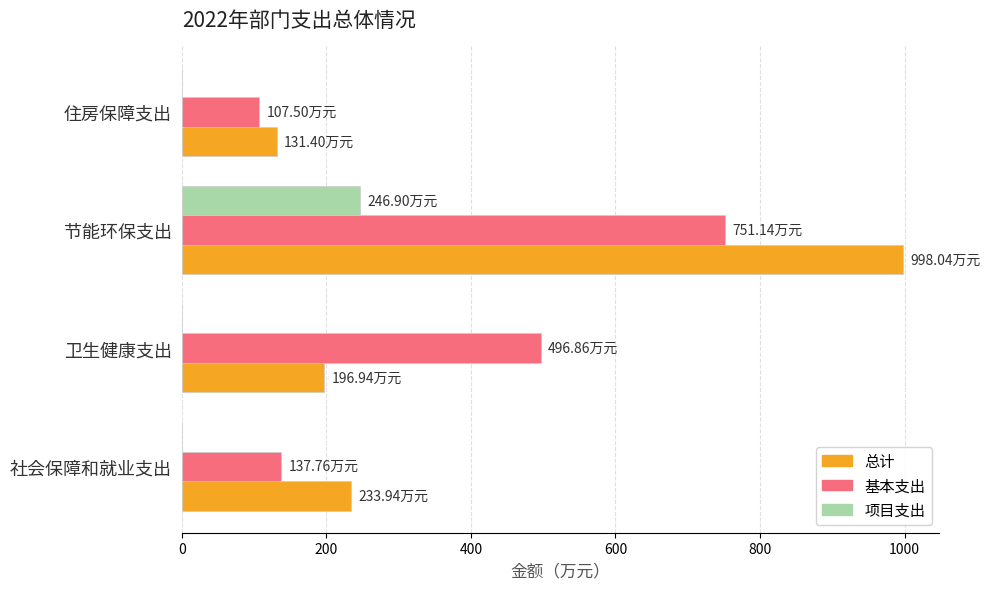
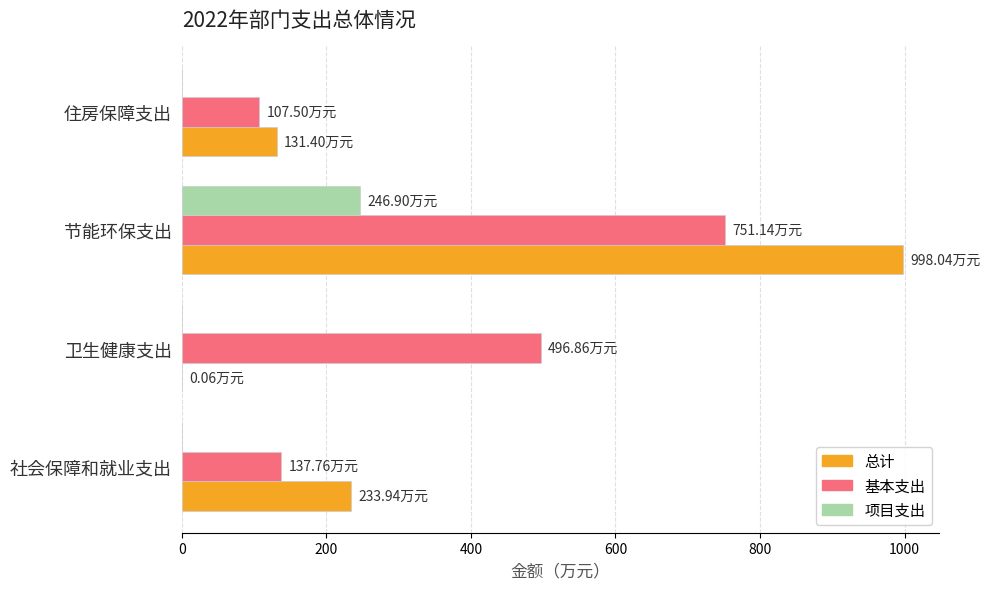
总计, 卫生健康支出: 196.94 -> 0.06
